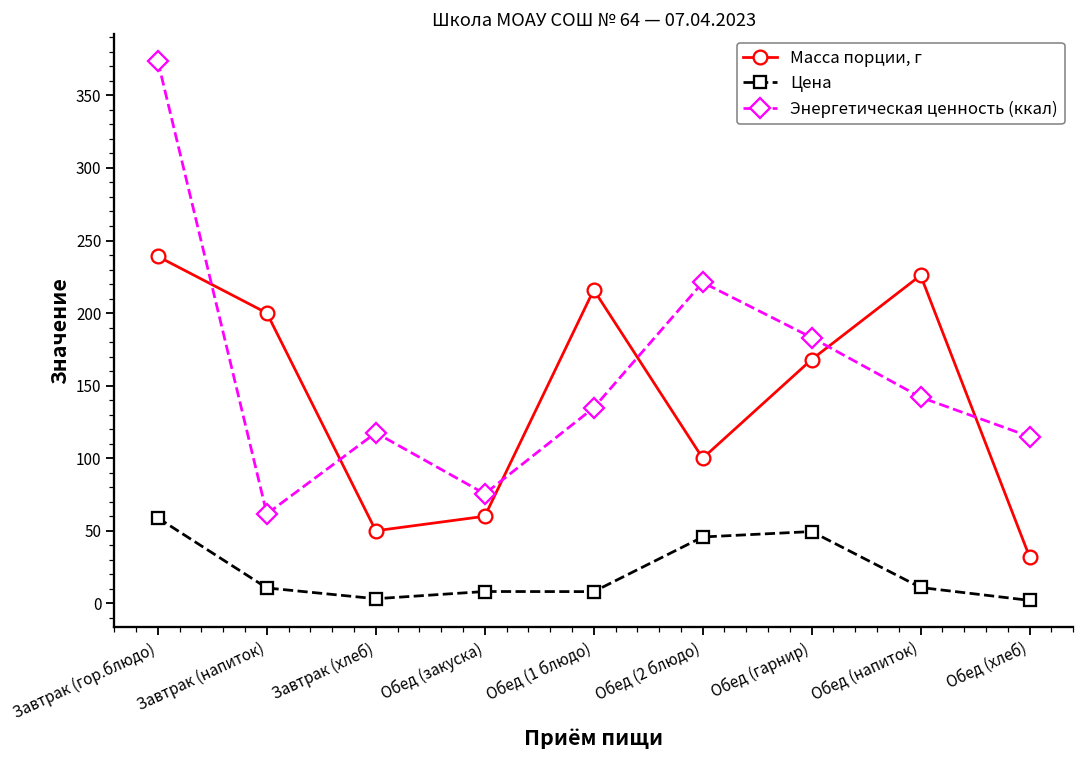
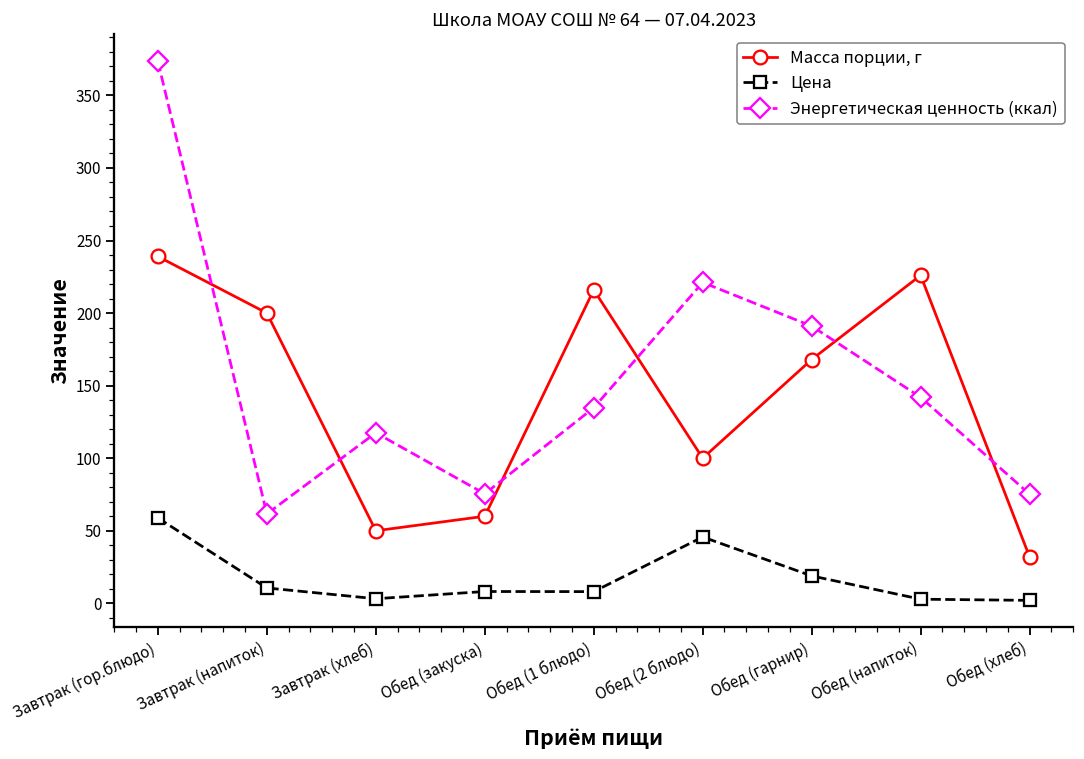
Цена, Обед (гарнир): 49 -> 19
Энергетическая ценность (ккал), Обед (гарнир): 183 -> 191
Цена, Обед (напиток): 11 -> 3
Энергетическая ценность (ккал), Обед (хлеб): 115 -> 75
